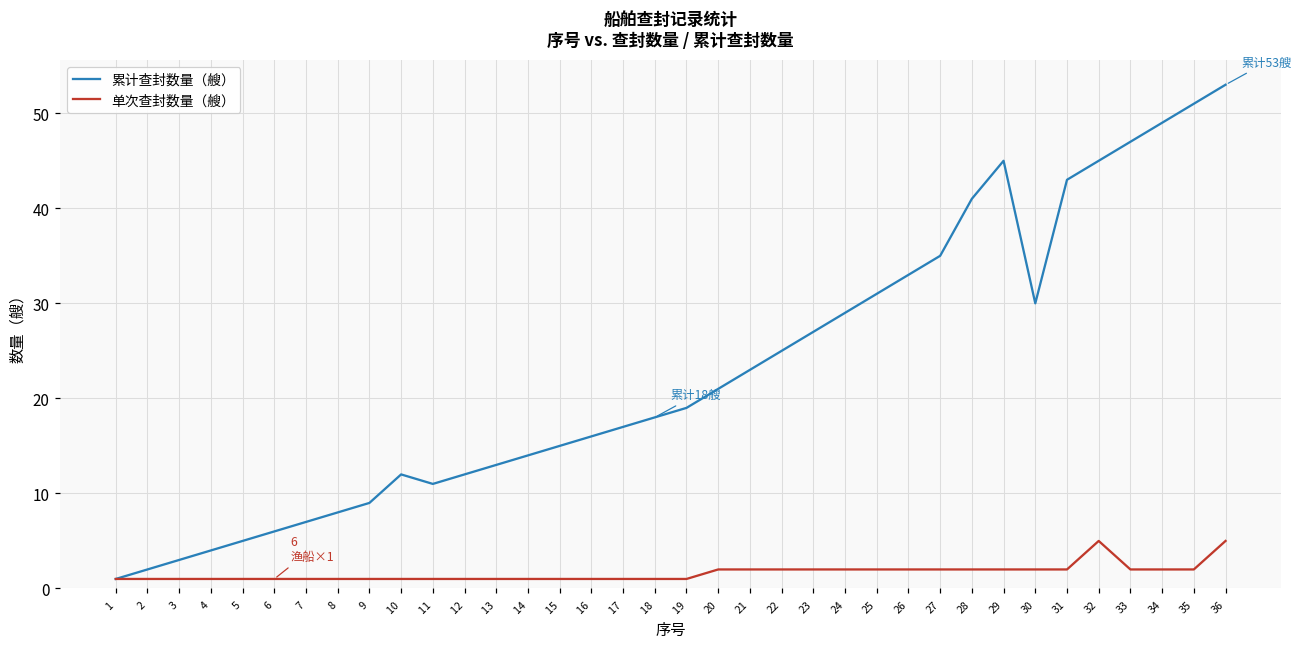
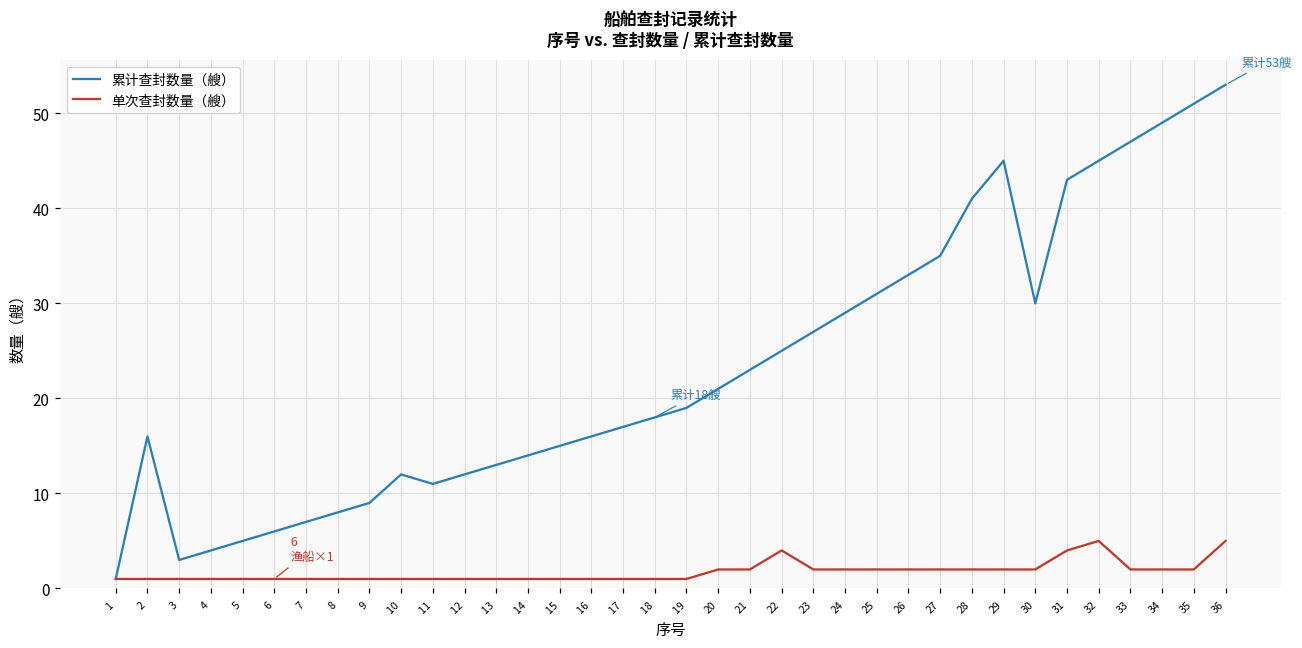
累计查封数量（艘）, 2: 2 -> 16
单次查封数量（艘）, 22: 2 -> 4
单次查封数量（艘）, 31: 2 -> 4
